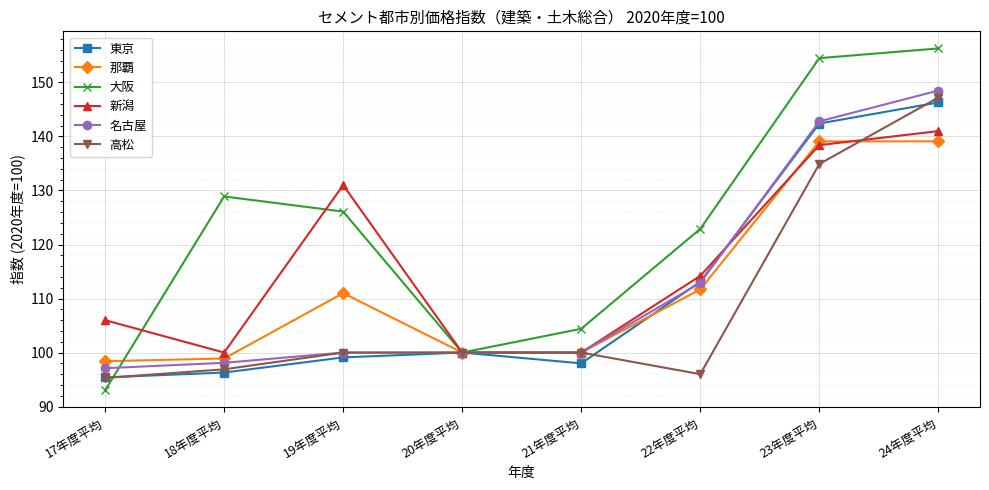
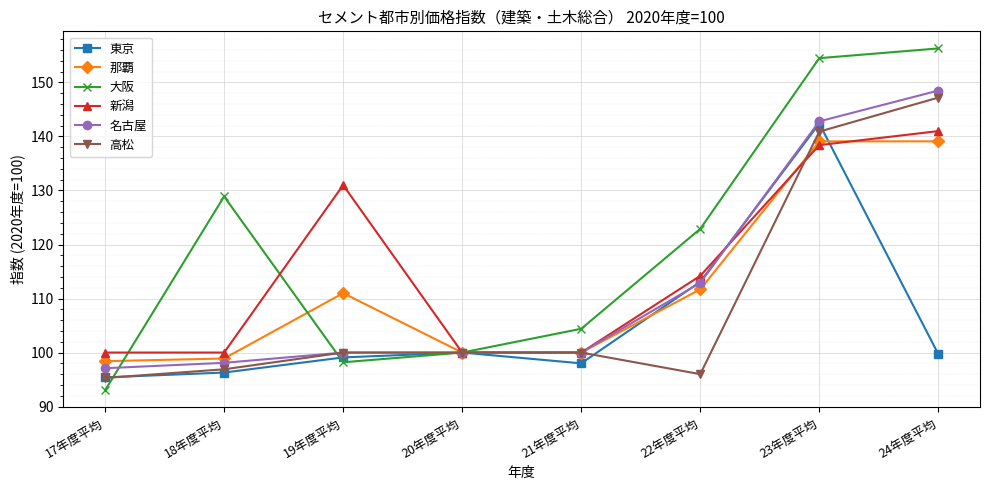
新潟, 17年度平均: 106 -> 100
大阪, 19年度平均: 126 -> 98
高松, 23年度平均: 135 -> 141
東京, 24年度平均: 146 -> 100
